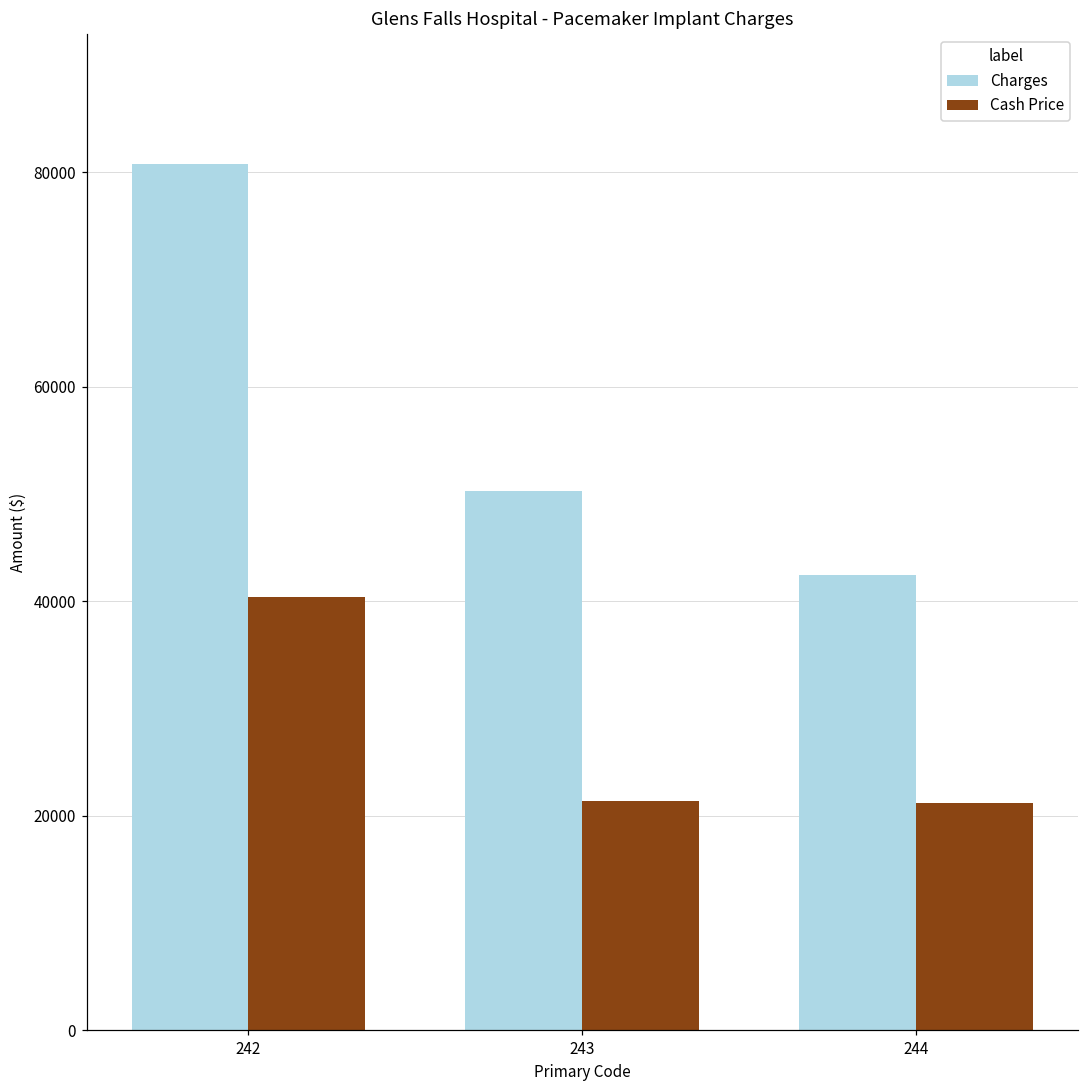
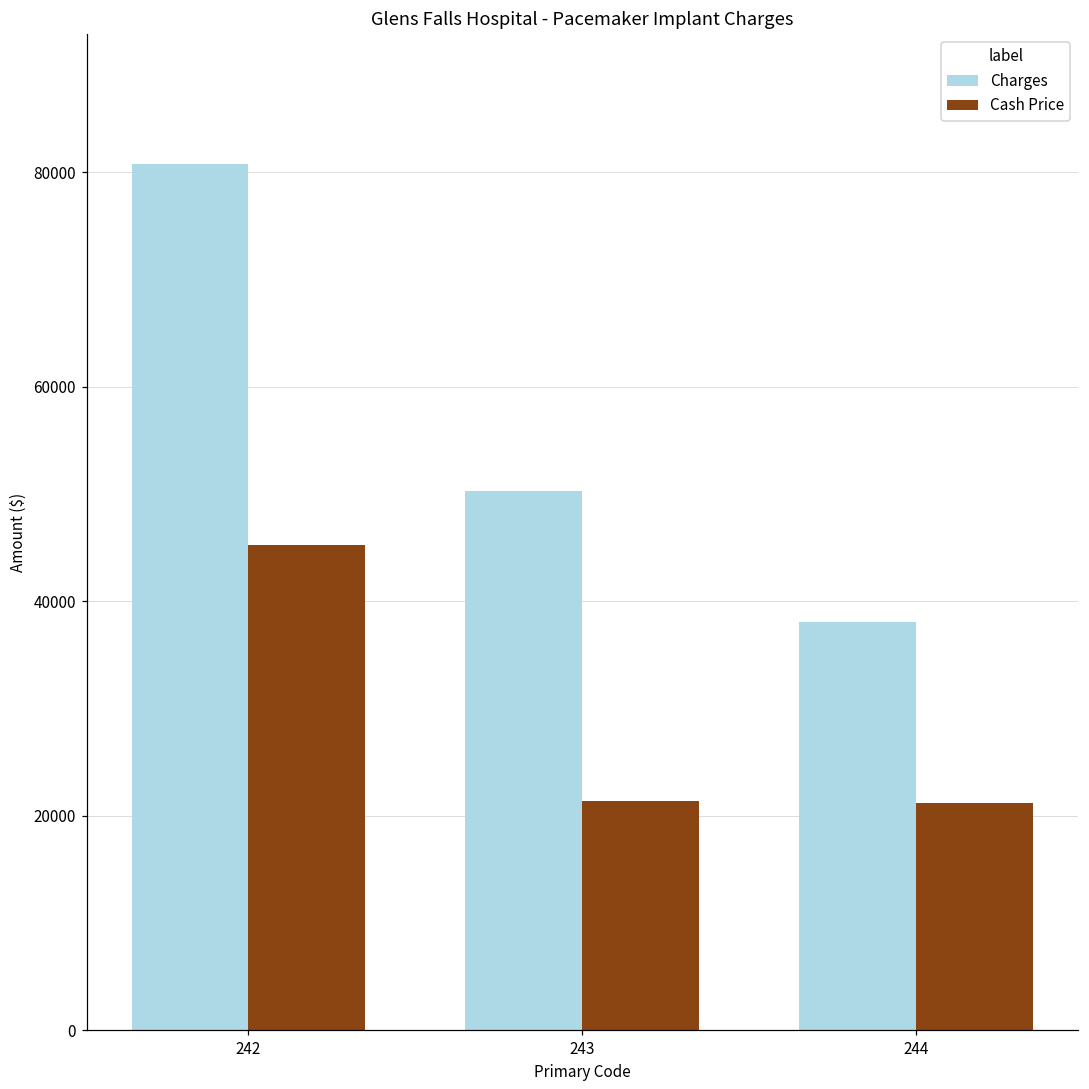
Cash Price, 242: 40000 -> 45000
Charges, 244: 42000 -> 38000
